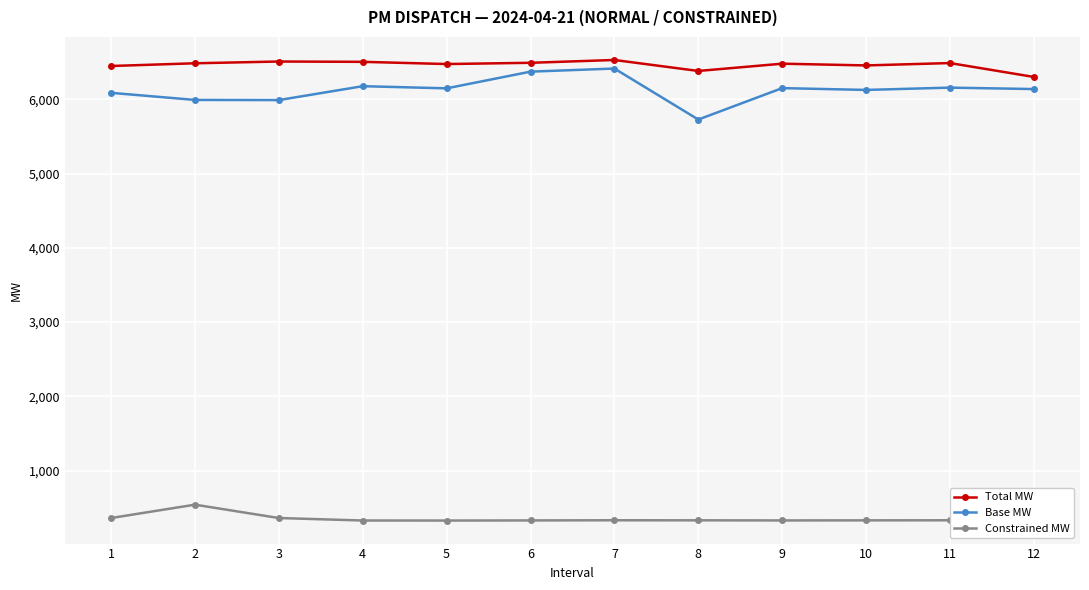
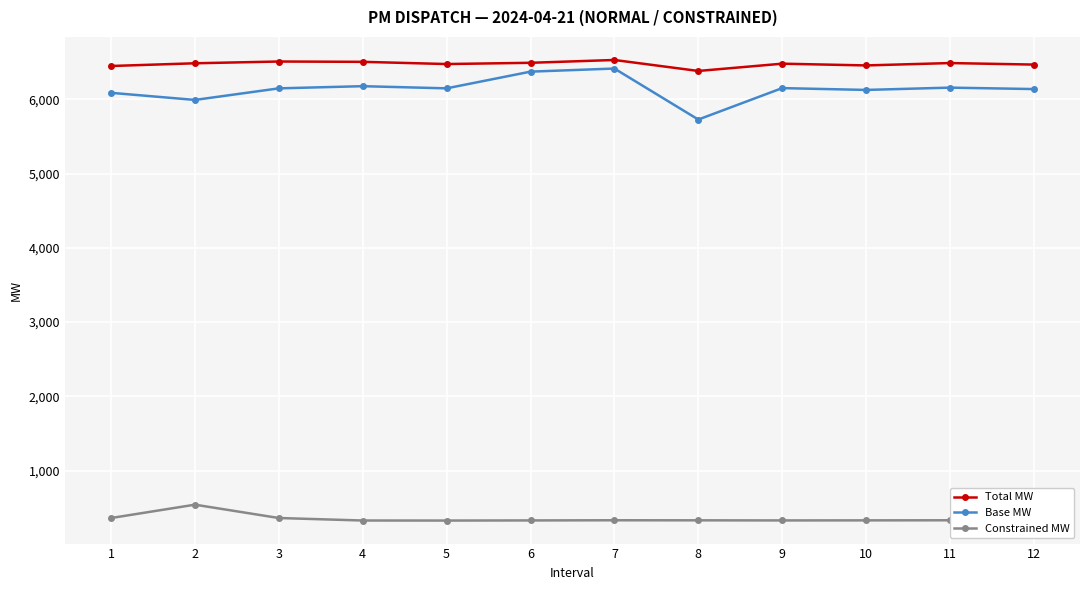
Base MW, 3: 6,000 -> 6,100
Total MW, 12: 6,300 -> 6,500
